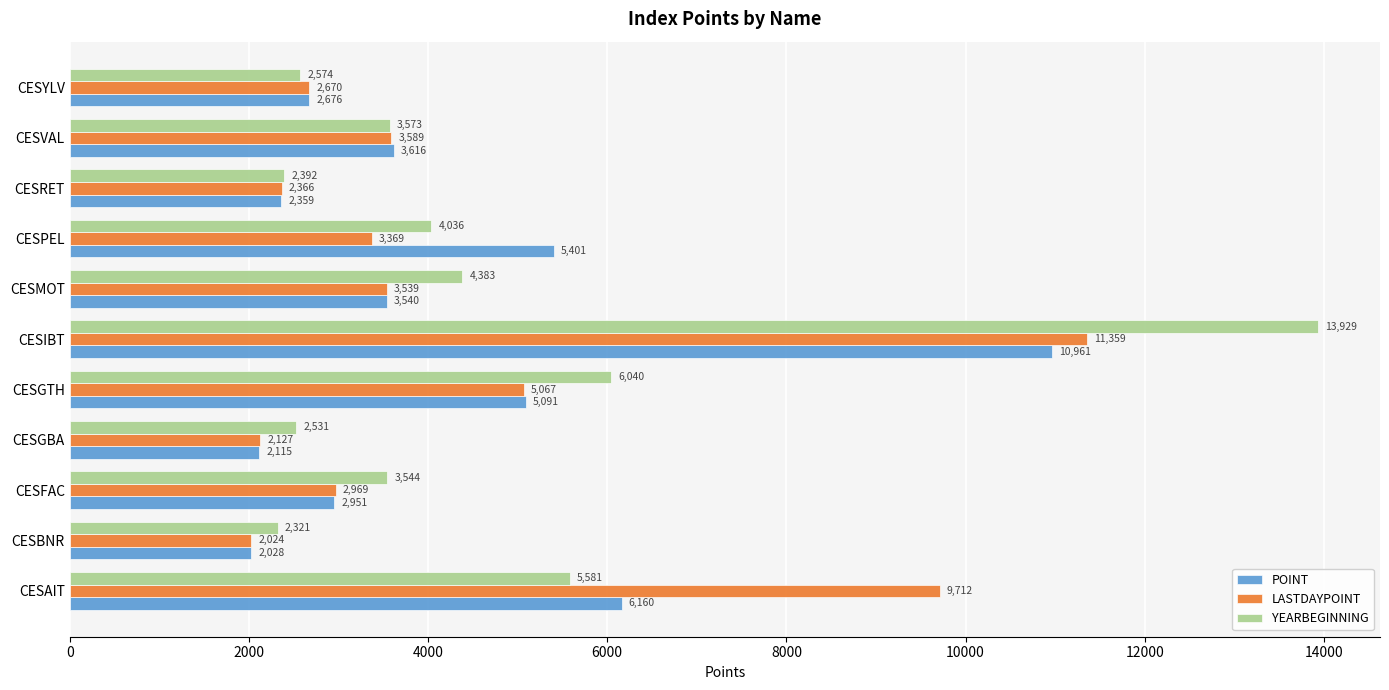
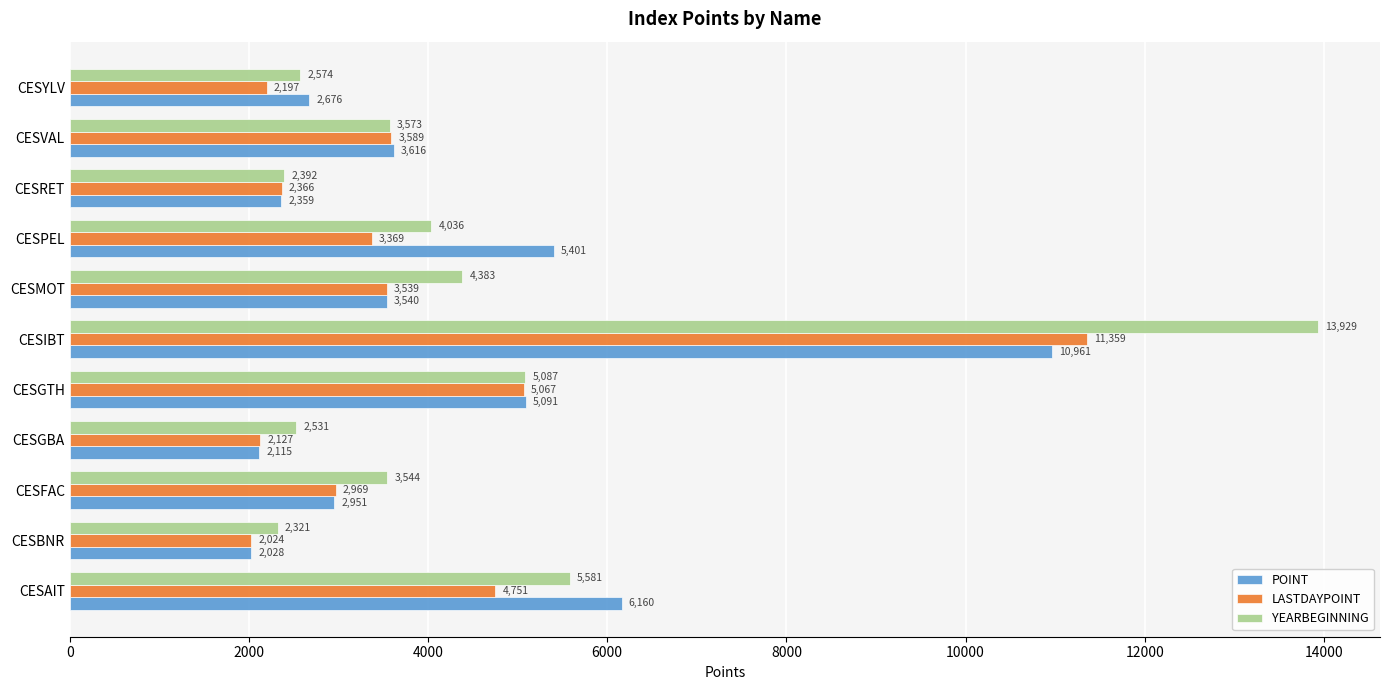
LASTDAYPOINT, CESYLV: 2,670 -> 2,197
YEARBEGINNING, CESGTH: 6,040 -> 5,087
LASTDAYPOINT, CESAIT: 9,712 -> 4,751
